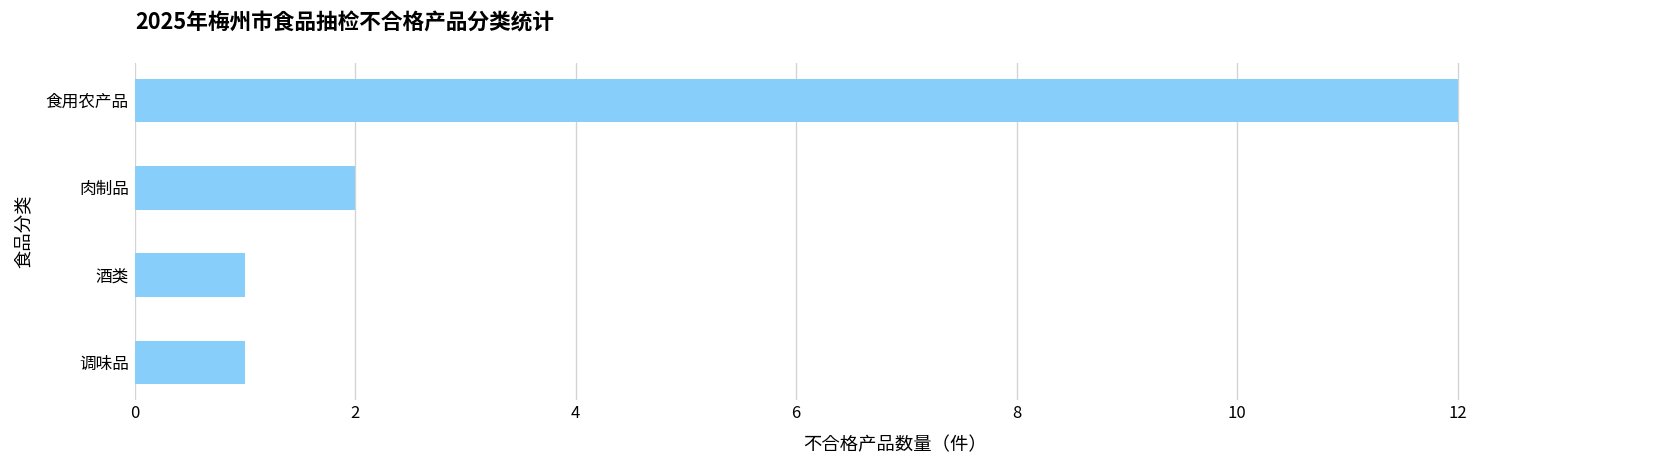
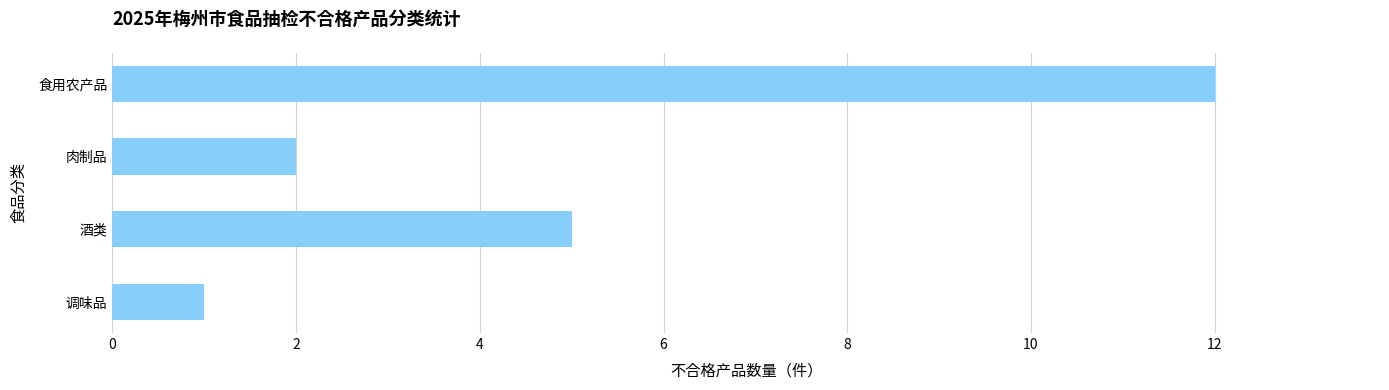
酒类: 1 -> 5
